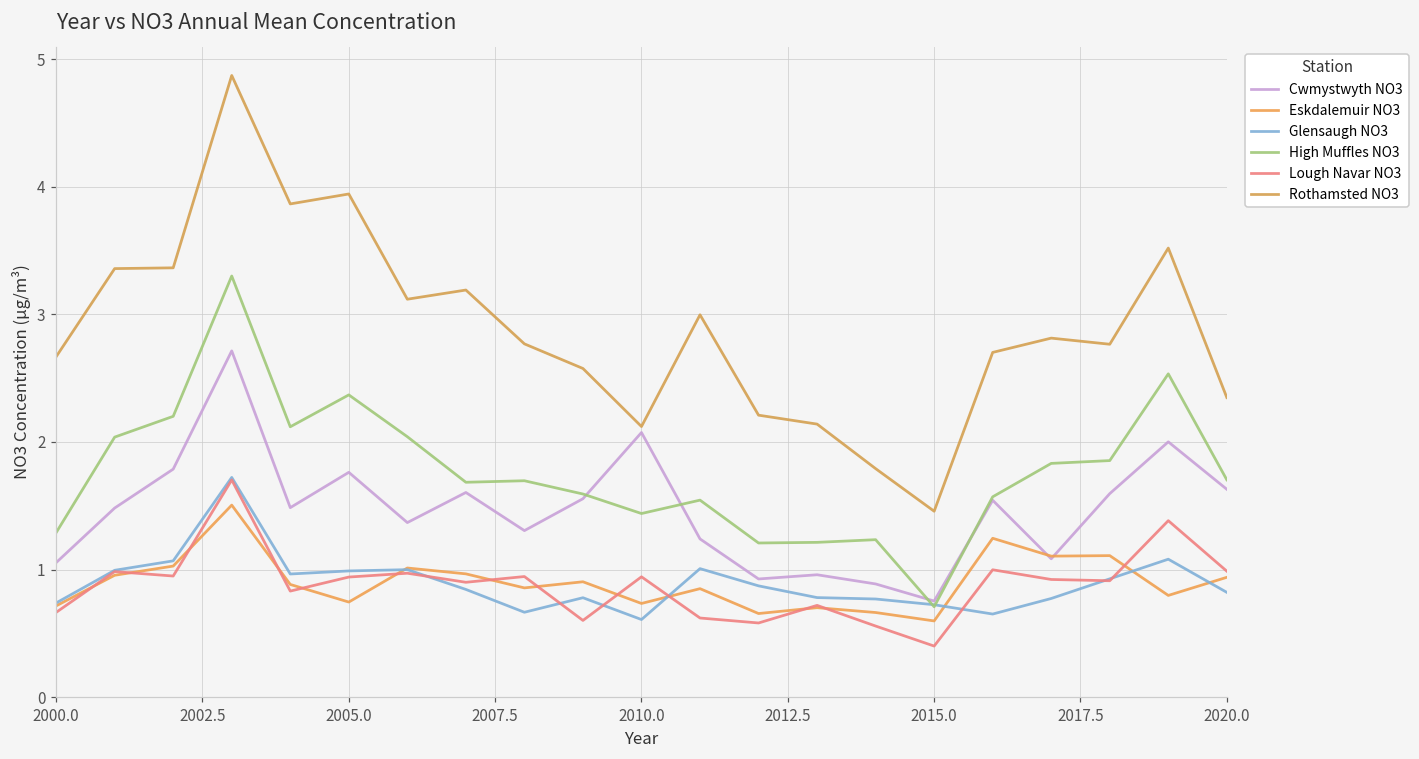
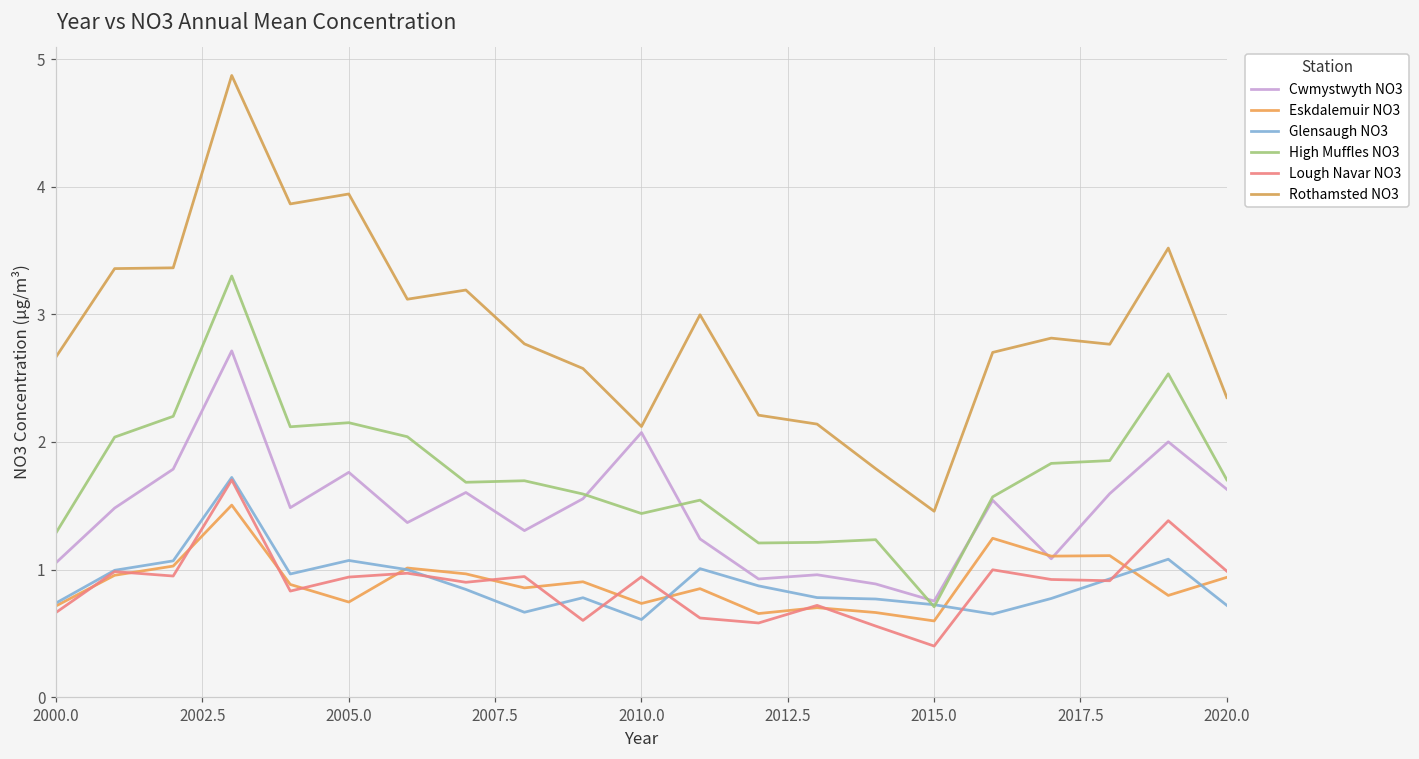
Glensaugh NO3, 2005.0: 0.99 -> 1.07
High Muffles NO3, 2005.0: 2.37 -> 2.15
Glensaugh NO3, 2020.0: 0.82 -> 0.72
